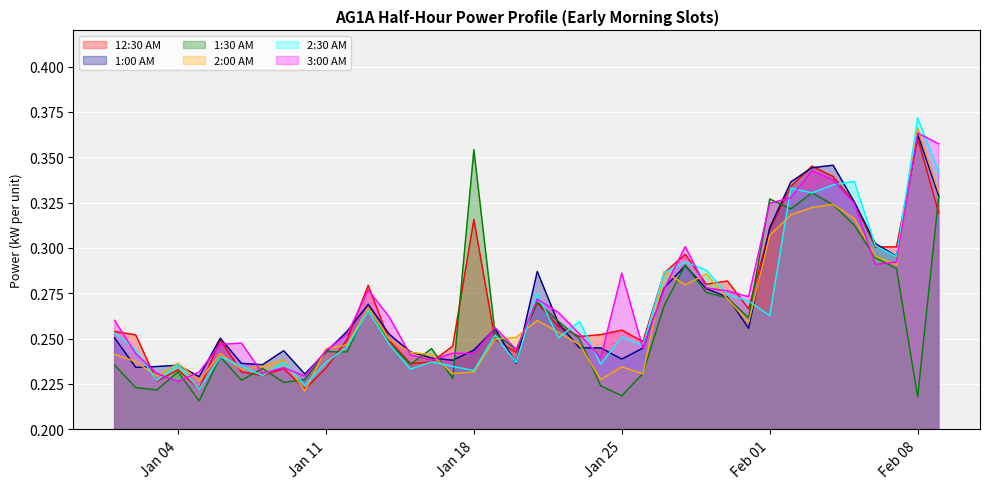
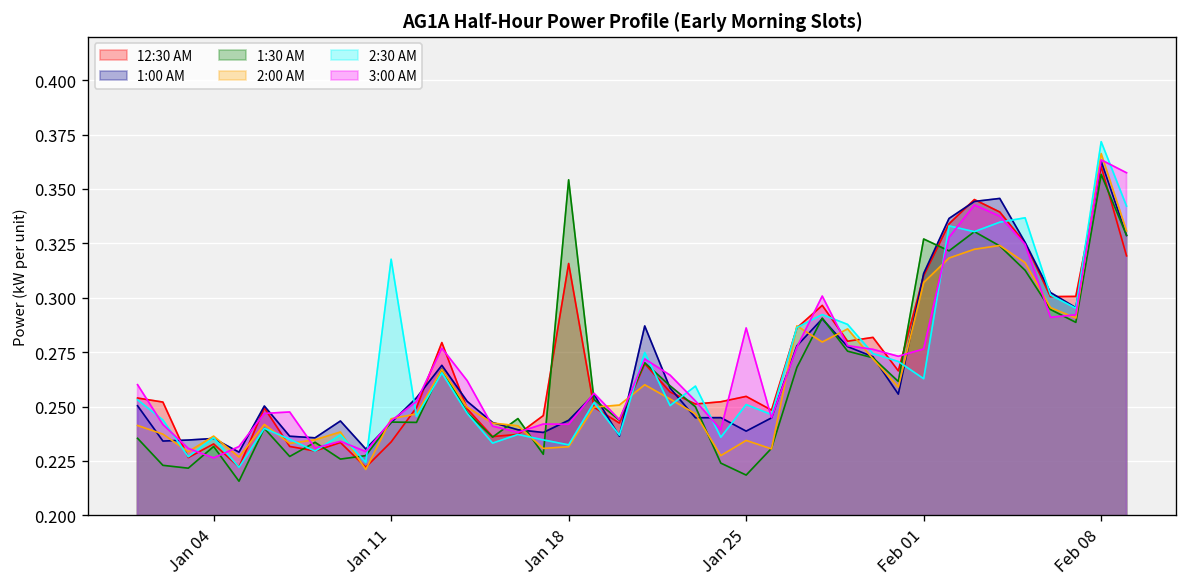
2:30 AM, Jan 11: 0.237 -> 0.318
3:00 AM, Feb 01: 0.325 -> 0.276
1:30 AM, Feb 08: 0.218 -> 0.357
